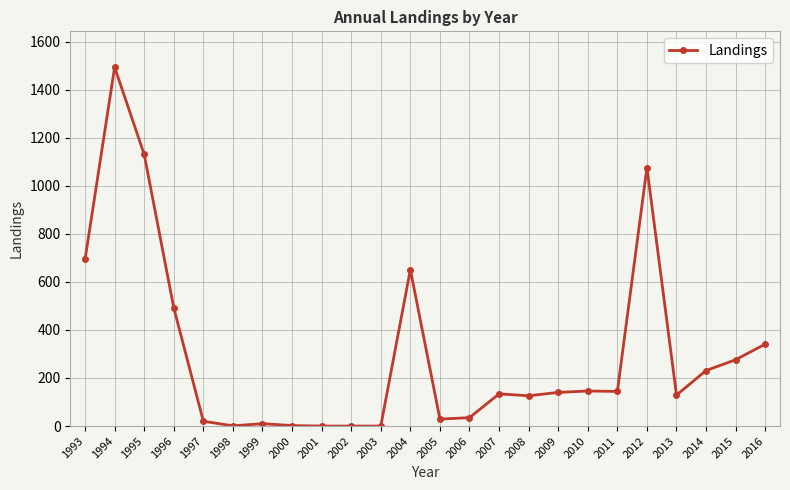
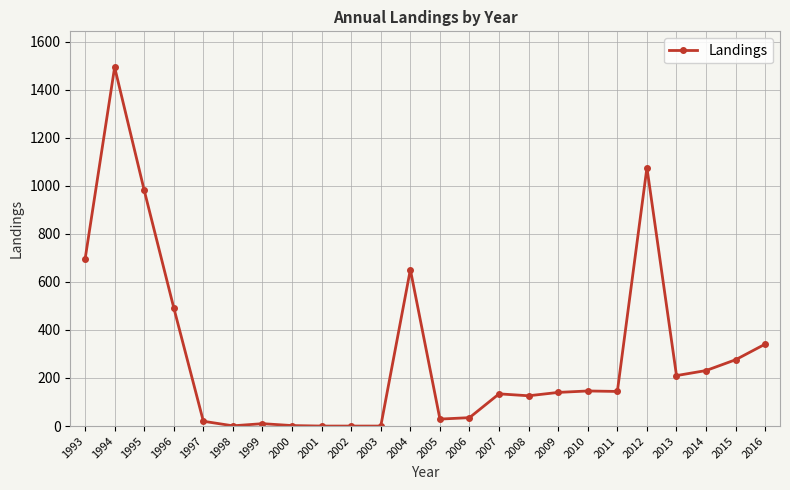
1995: 1130 -> 980
2013: 130 -> 210
